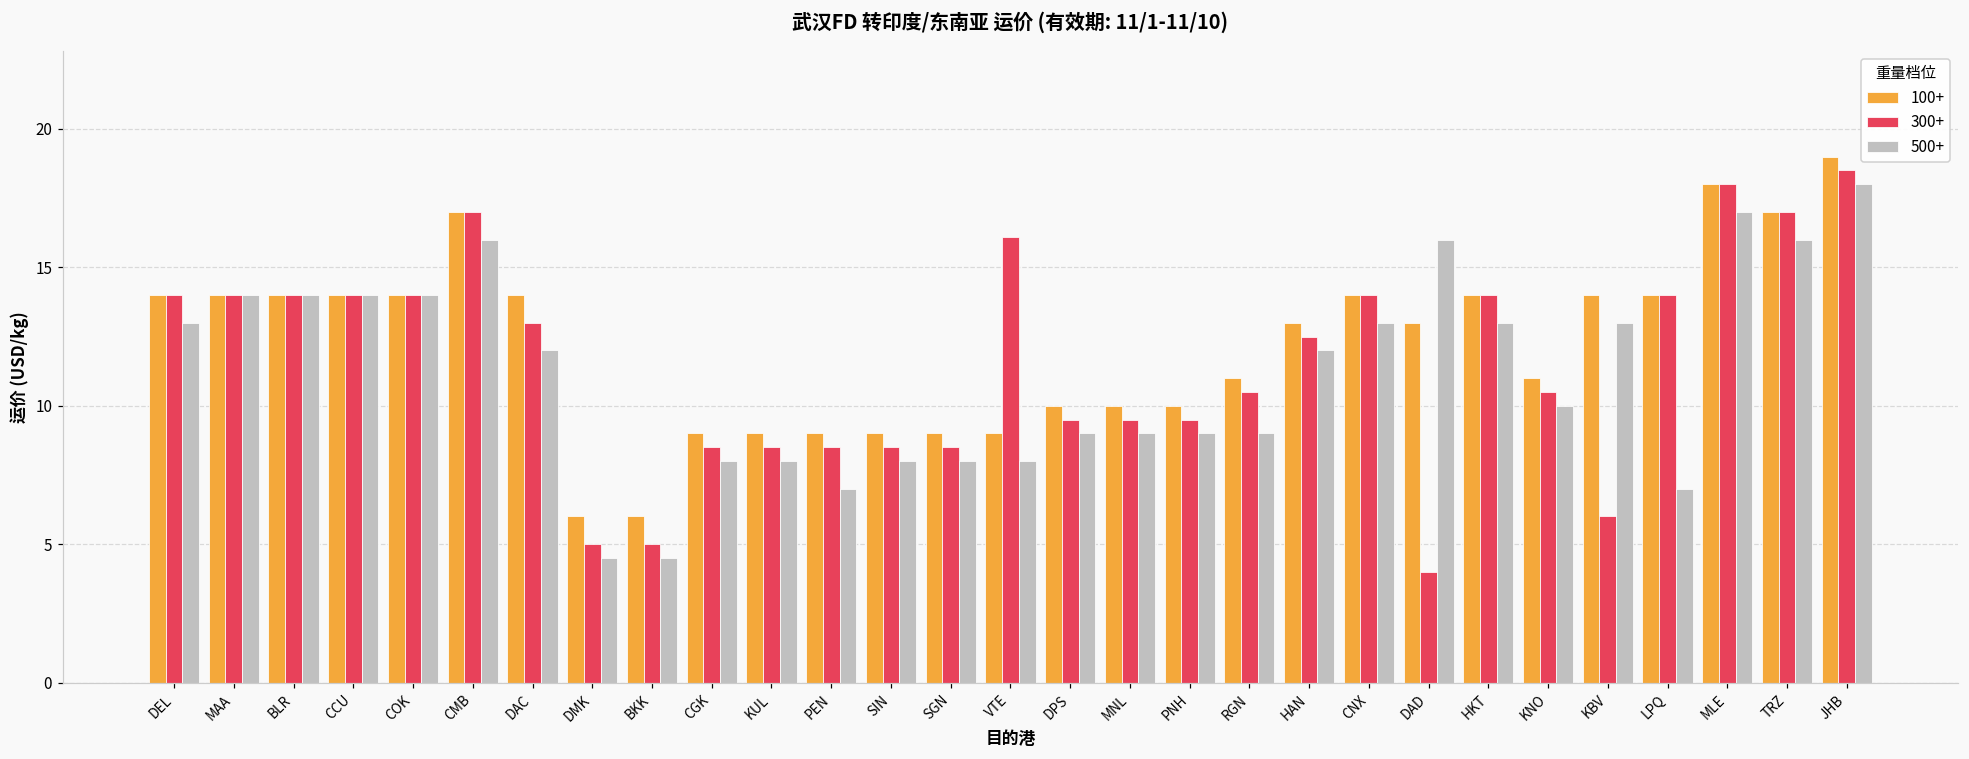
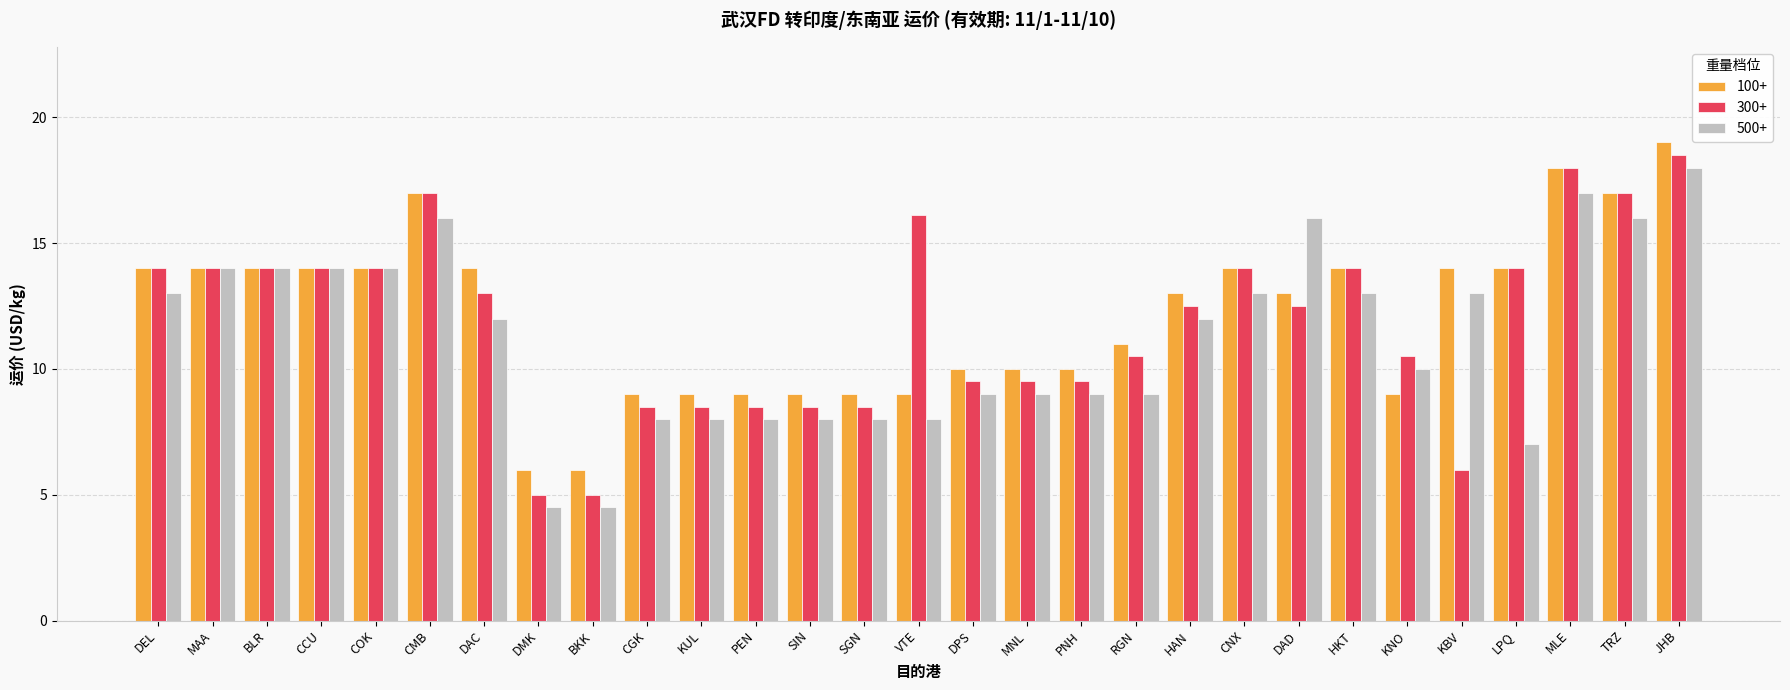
500+, PEN: 7 -> 8
300+, DAD: 4.0 -> 12.5
100+, KNO: 11 -> 9
